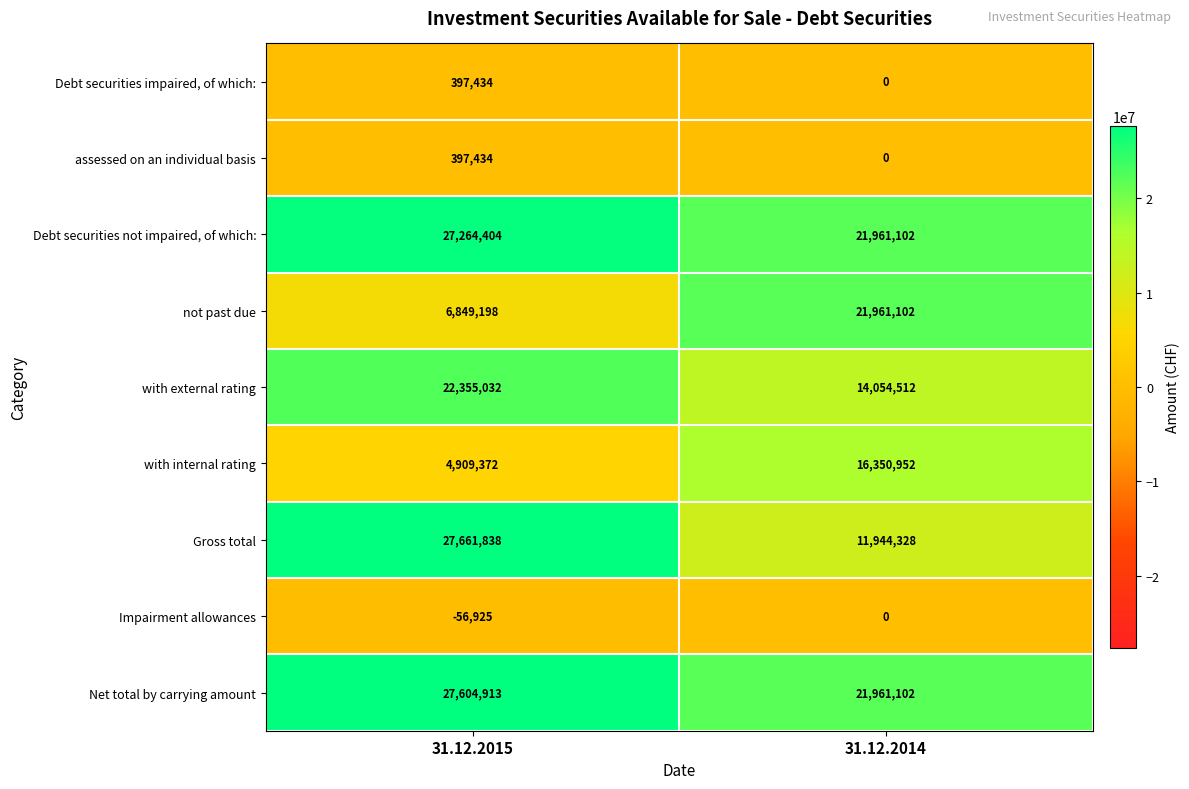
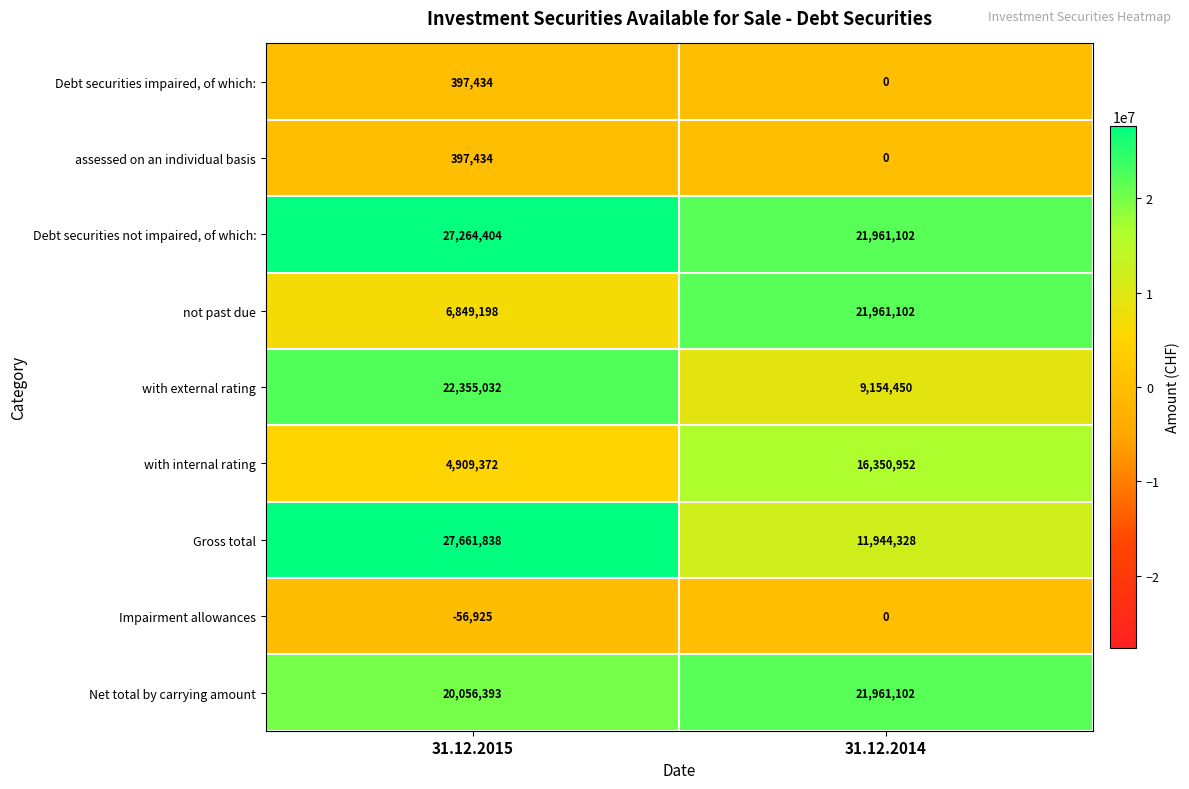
with external rating, 31.12.2014: 14,054,512 -> 9,154,450
Net total by carrying amount, 31.12.2015: 27,604,913 -> 20,056,393
